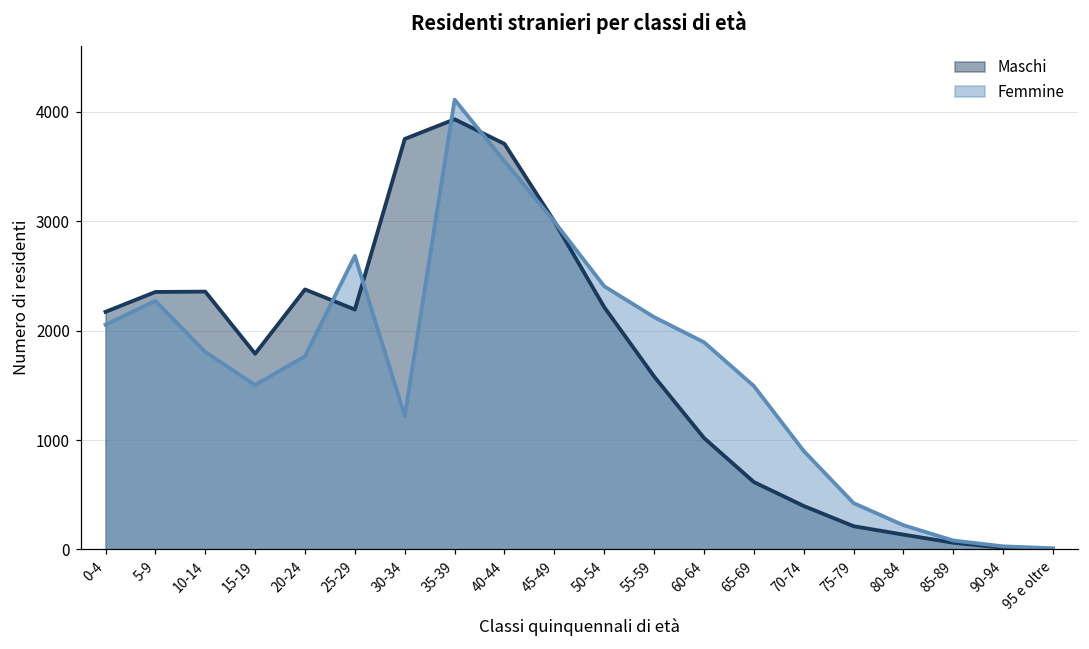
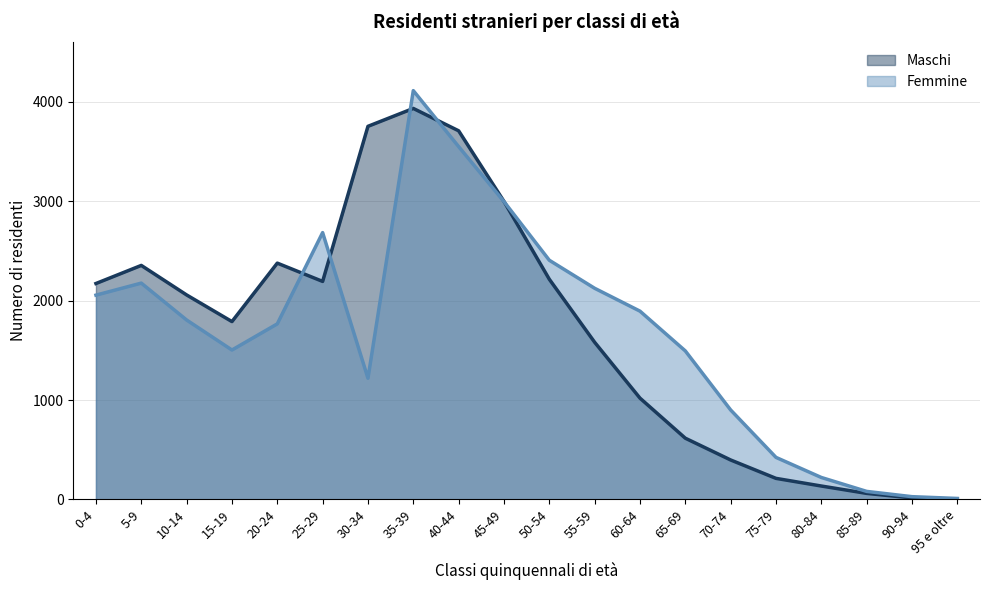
Femmine, 5-9: 2300 -> 2200
Maschi, 10-14: 2400 -> 2100
